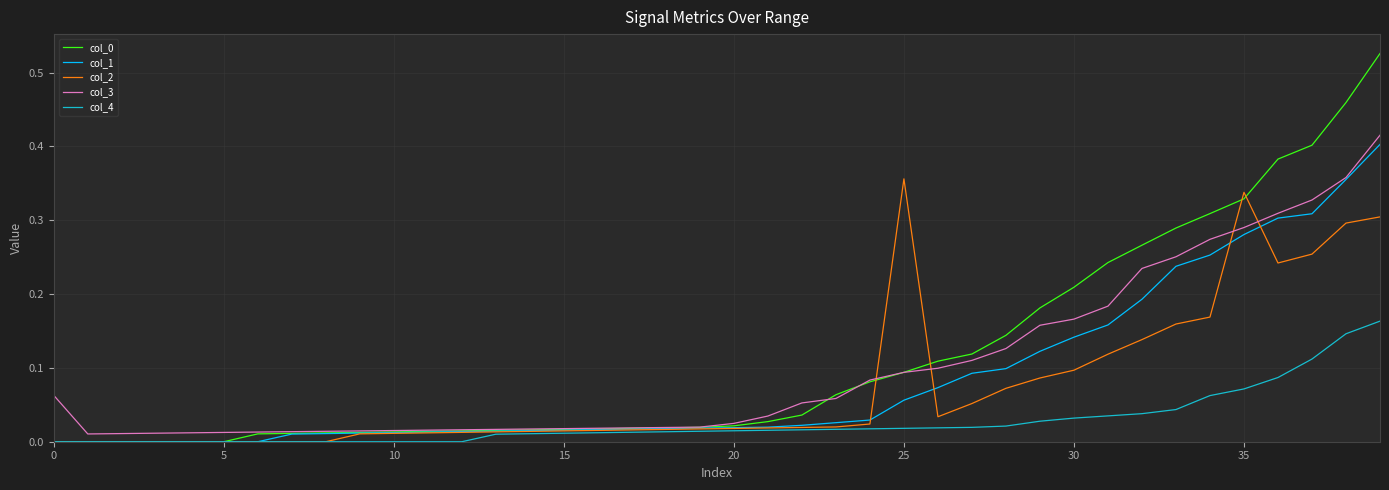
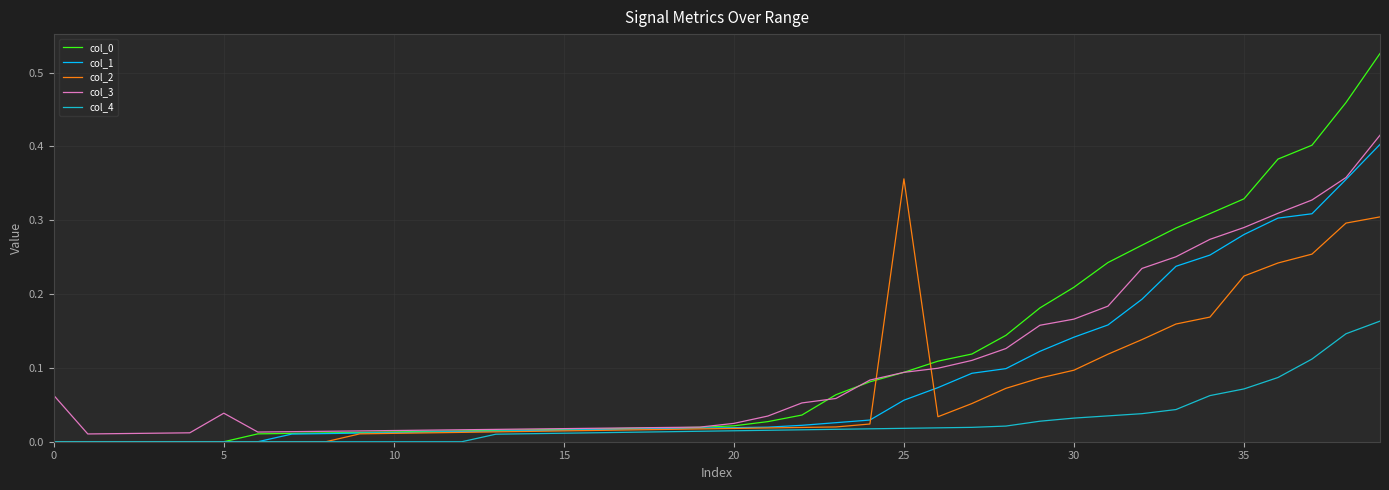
col_3, 5: 0.01 -> 0.04
col_2, 35: 0.34 -> 0.22
